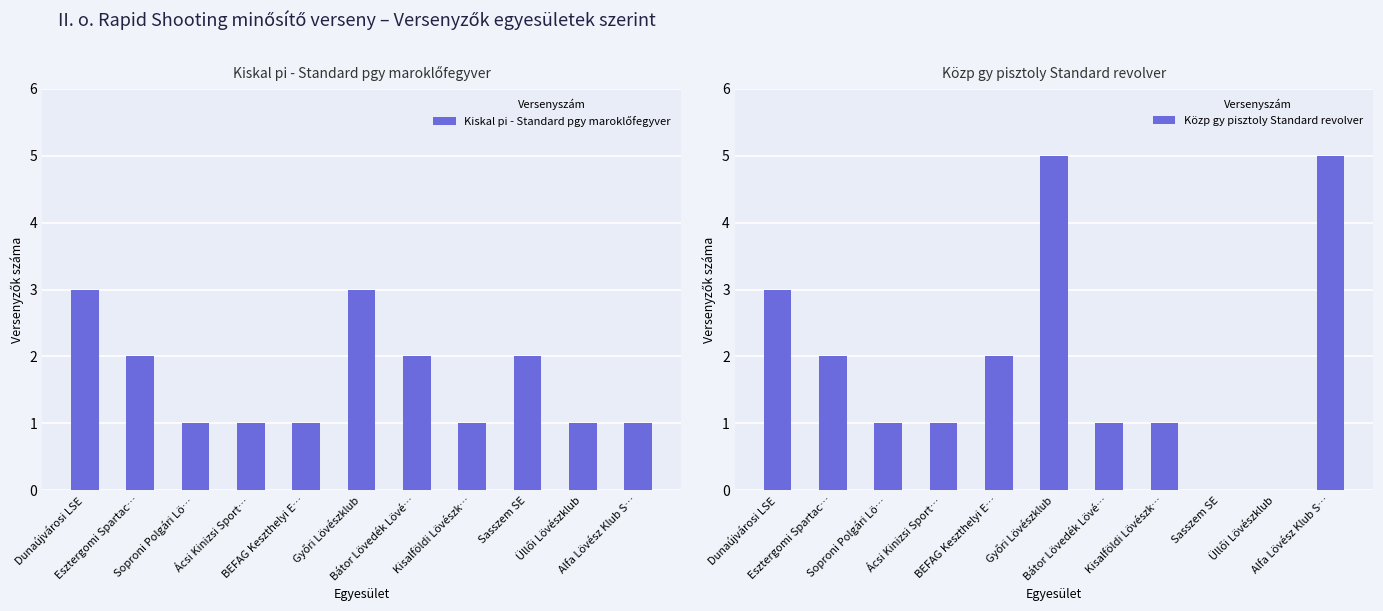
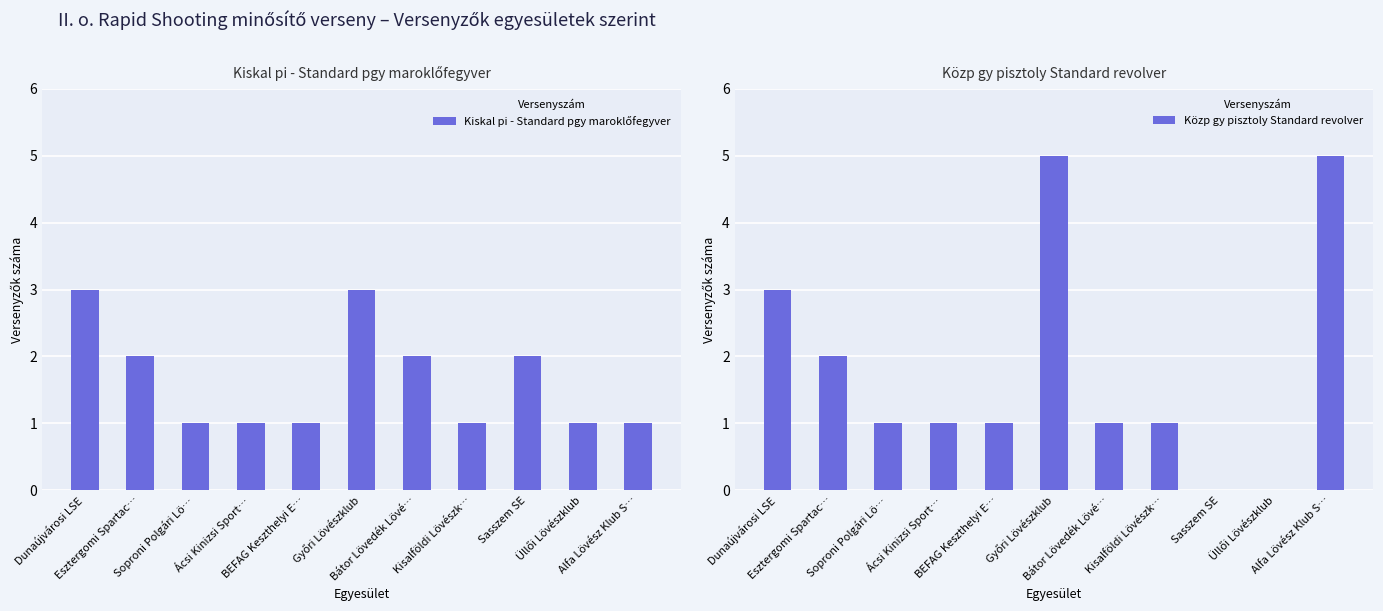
Közp gy pisztoly Standard revolver, BEFAG Keszthelyi E…: 2 -> 1
